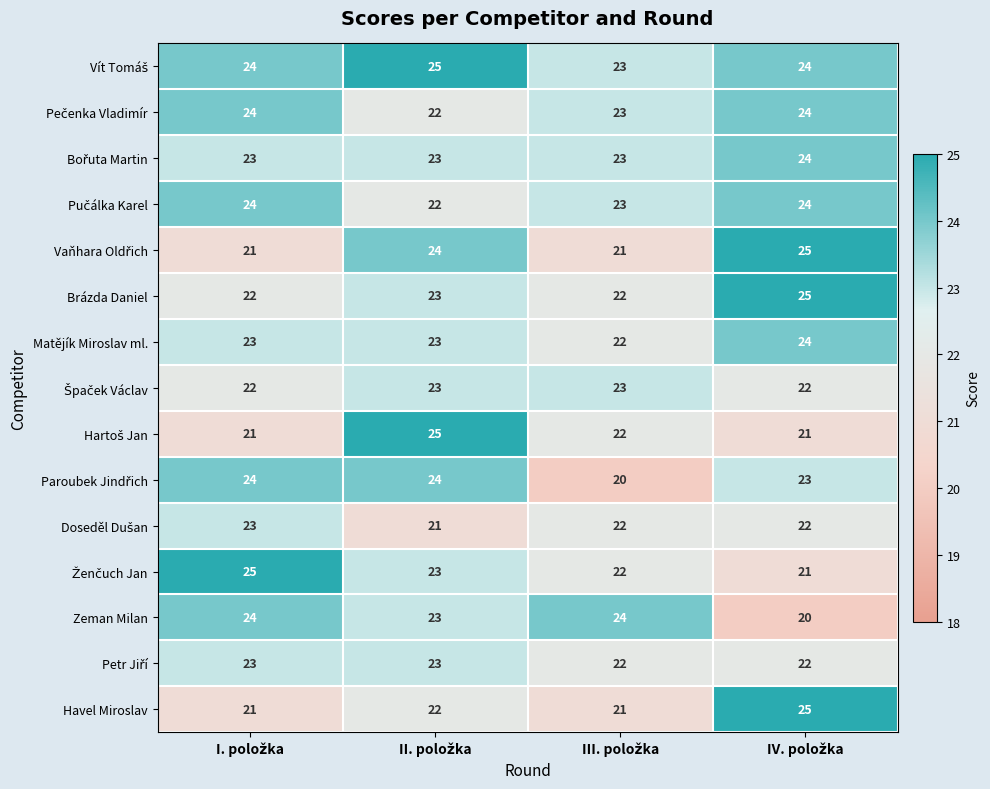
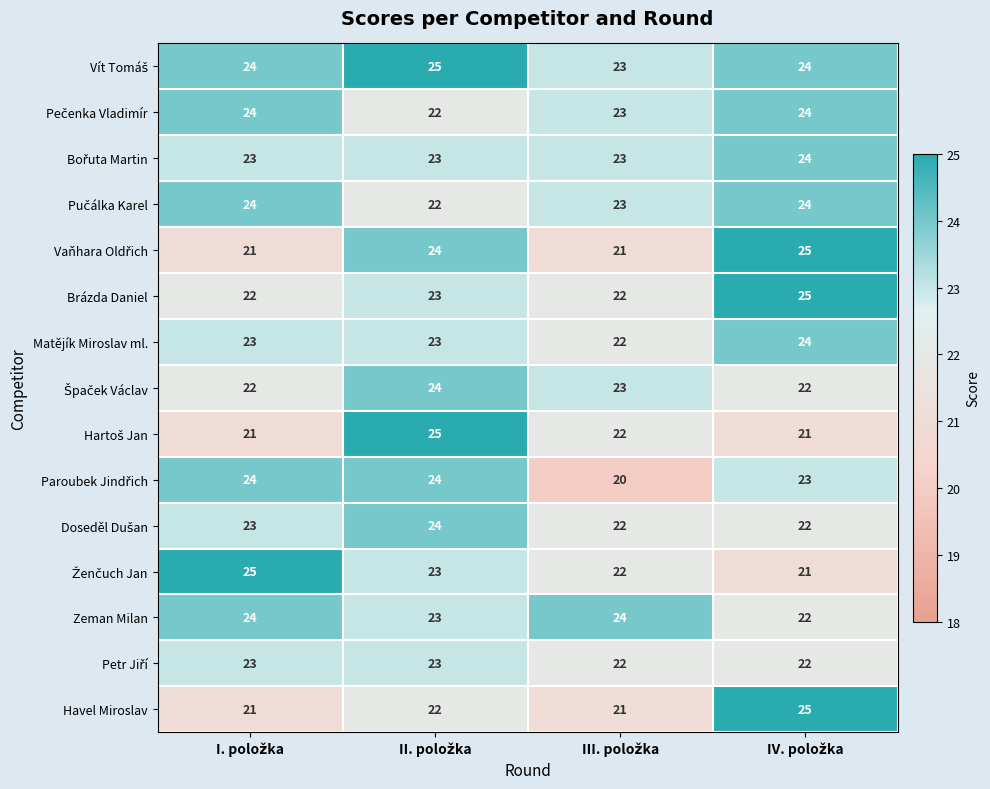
Špaček Václav, II. položka: 23 -> 24
Doseděl Dušan, II. položka: 21 -> 24
Zeman Milan, IV. položka: 20 -> 22
